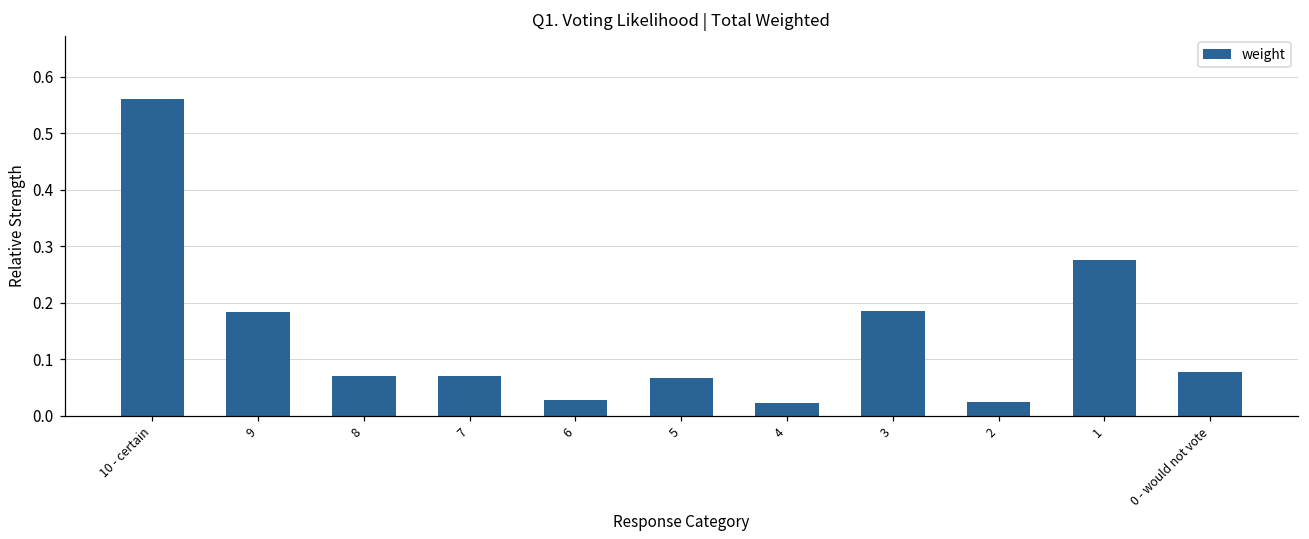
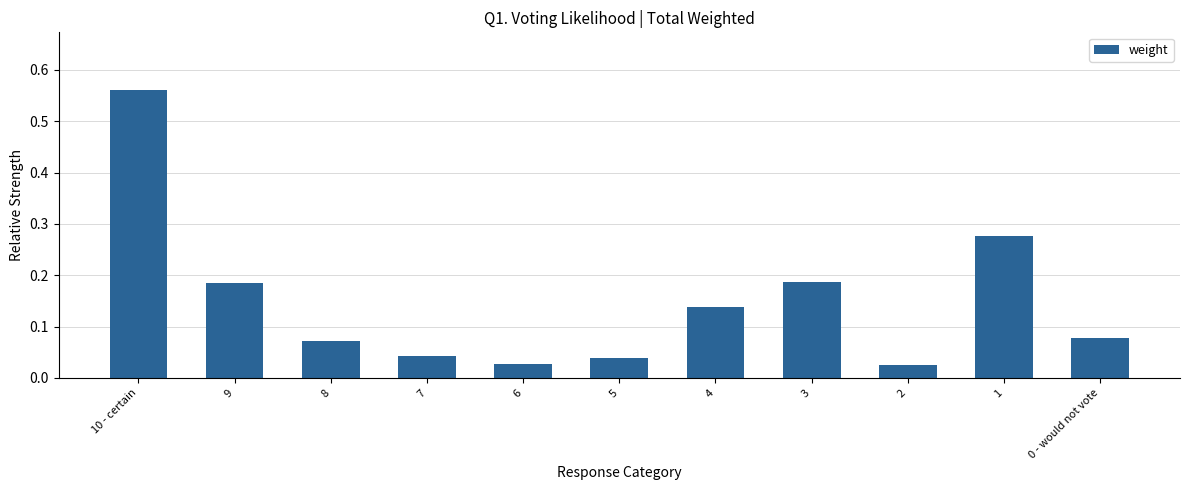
7: 0.07 -> 0.04
5: 0.07 -> 0.04
4: 0.02 -> 0.14
